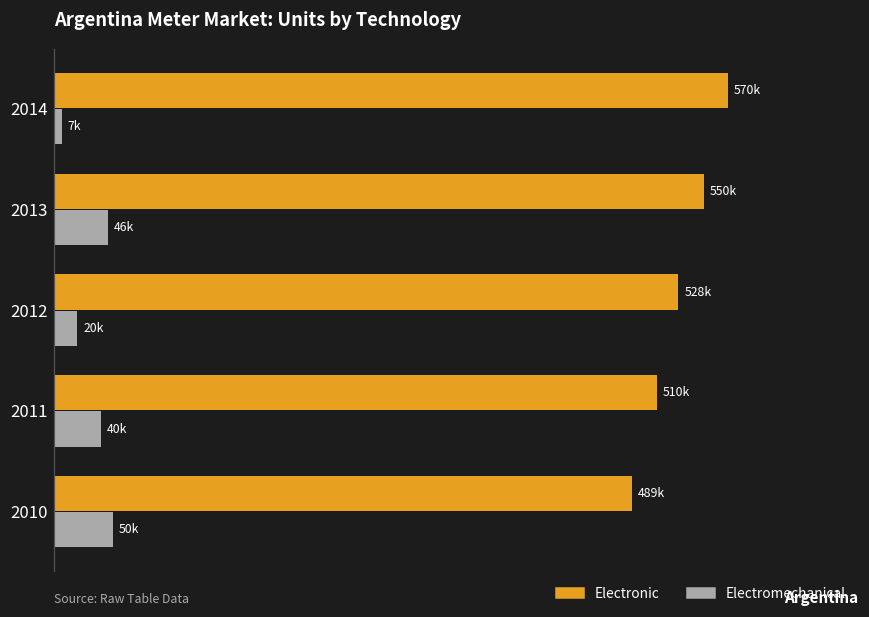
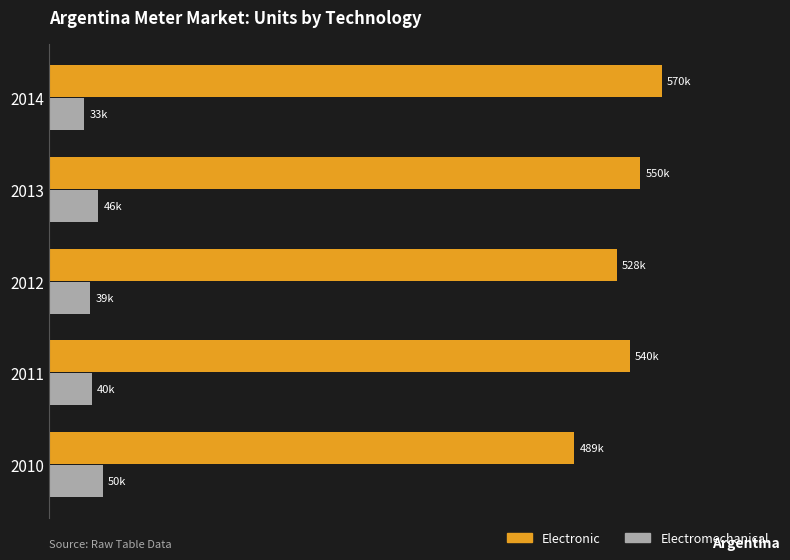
Electromechanical, 2014: 7k -> 33k
Electromechanical, 2012: 20k -> 39k
Electronic, 2011: 510k -> 540k
